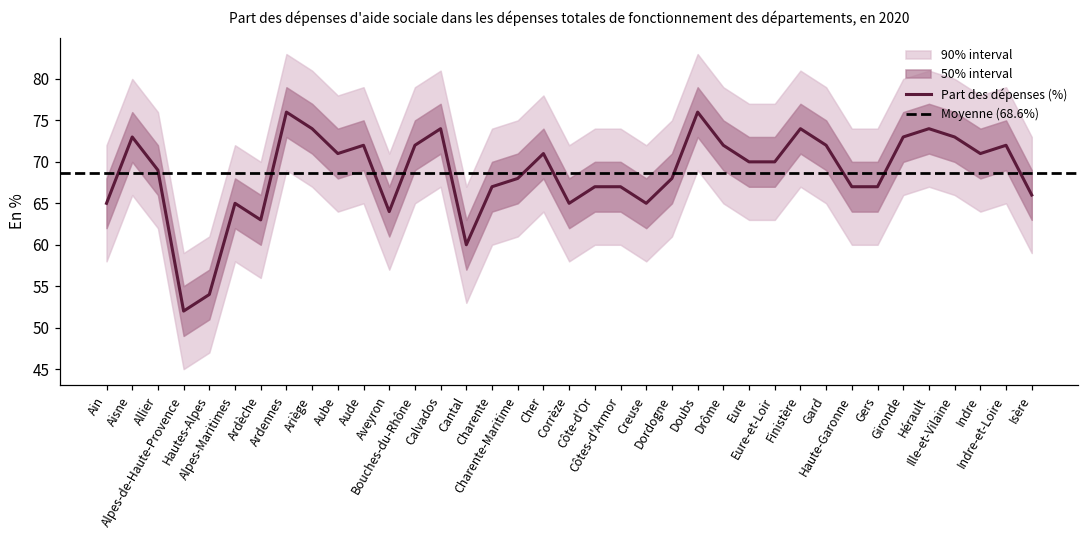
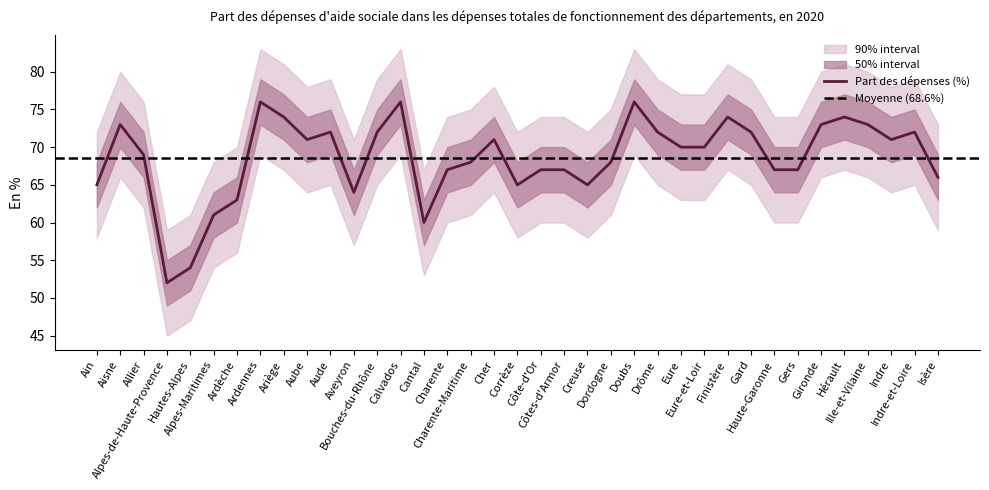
Part des dépenses (%), Alpes-Maritimes: 65 -> 61
Part des dépenses (%), Calvados: 74 -> 76
